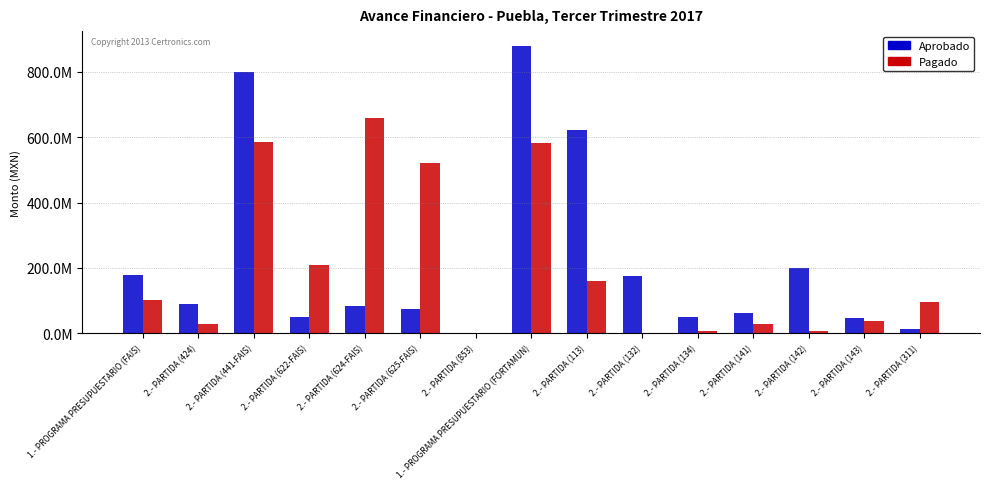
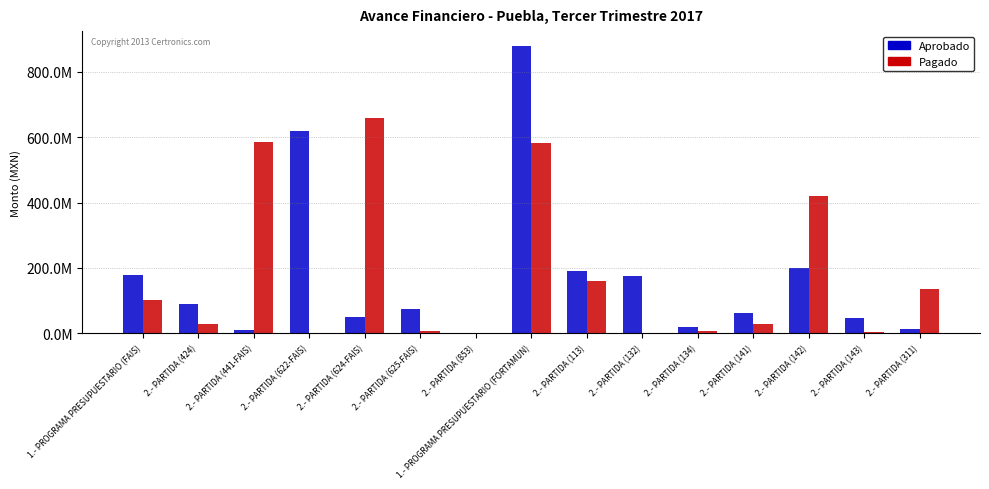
Aprobado, 2.- PARTIDA (441-FAIS): 800000000 -> 10000000
Aprobado, 2.- PARTIDA (622-FAIS): 50000000 -> 620000000
Pagado, 2.- PARTIDA (622-FAIS): 210000000 -> 0
Aprobado, 2.- PARTIDA (624-FAIS): 80000000 -> 50000000
Pagado, 2.- PARTIDA (625-FAIS): 520000000 -> 10000000
Aprobado, 2.- PARTIDA (113): 620000000 -> 190000000
Aprobado, 2.- PARTIDA (134): 50000000 -> 20000000
Pagado, 2.- PARTIDA (142): 10000000 -> 420000000
Pagado, 2.- PARTIDA (143): 40000000 -> 0
Pagado, 2.- PARTIDA (311): 100000000 -> 140000000
